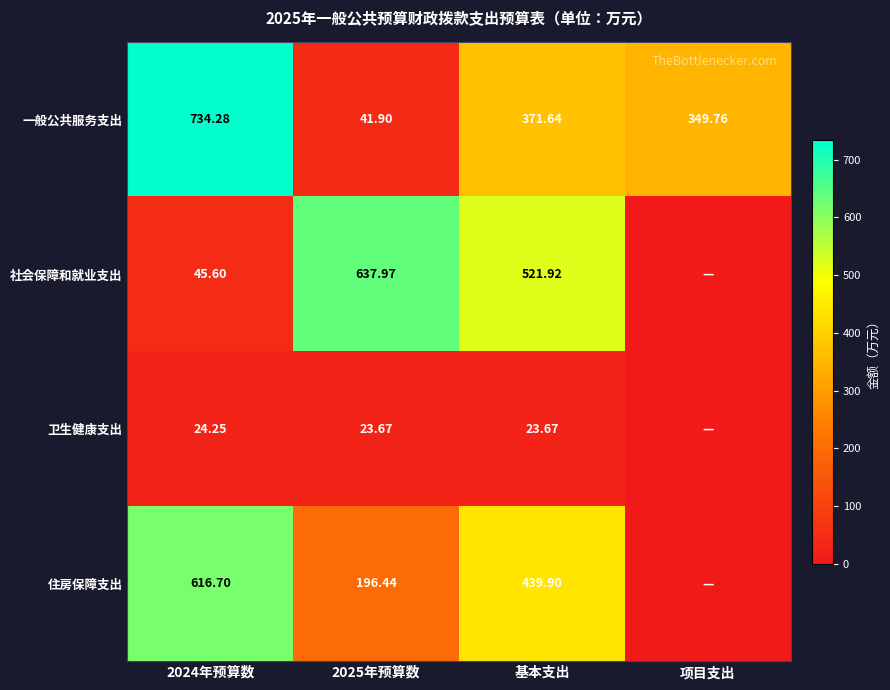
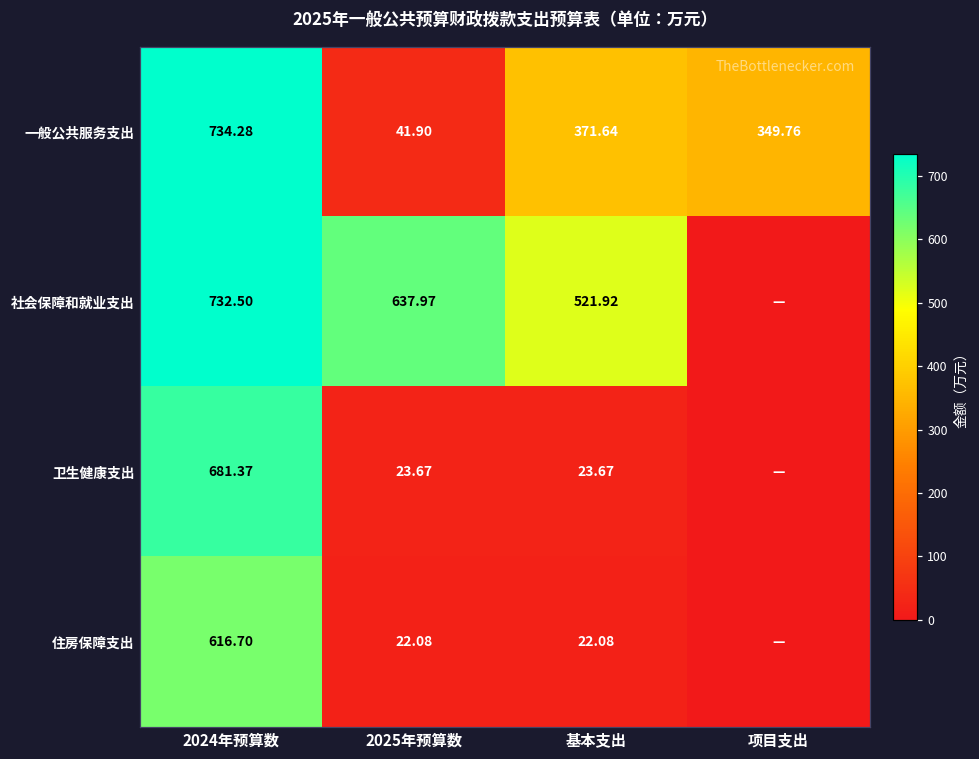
社会保障和就业支出, 2024年预算数: 45.60 -> 732.50
卫生健康支出, 2024年预算数: 24.25 -> 681.37
住房保障支出, 2025年预算数: 196.44 -> 22.08
住房保障支出, 基本支出: 439.90 -> 22.08
